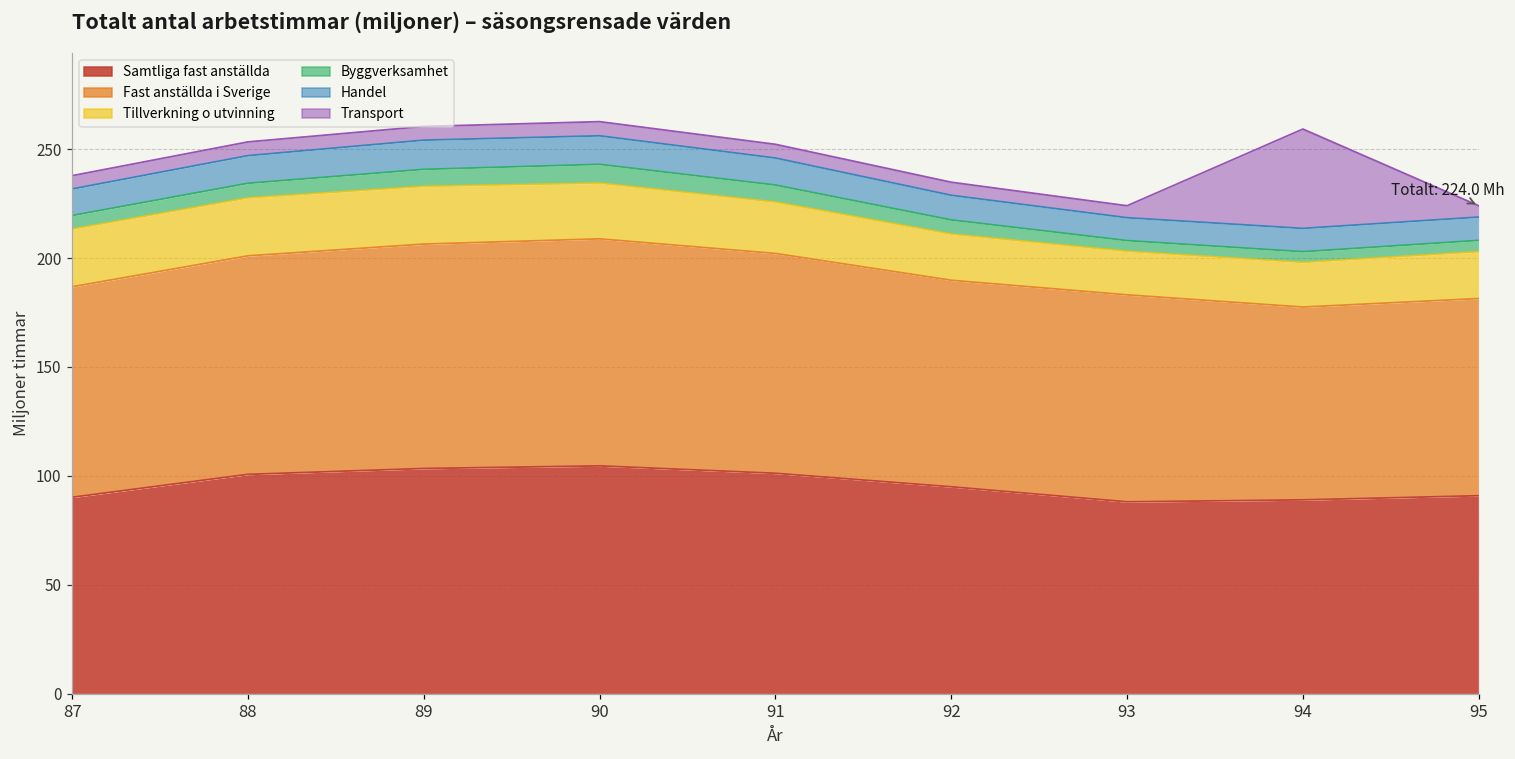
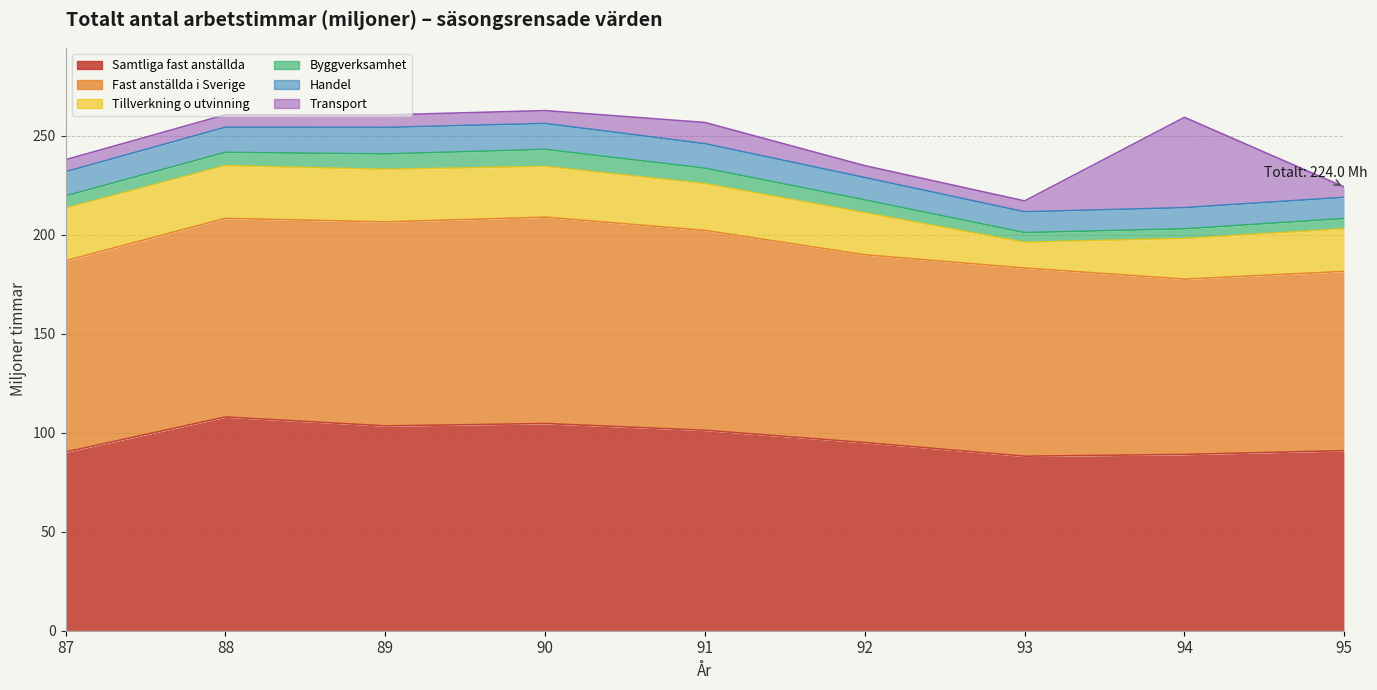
Samtliga fast anställda, 88: 101 -> 108
Transport, 91: 6 -> 11
Tillverkning o utvinning, 93: 20 -> 13
